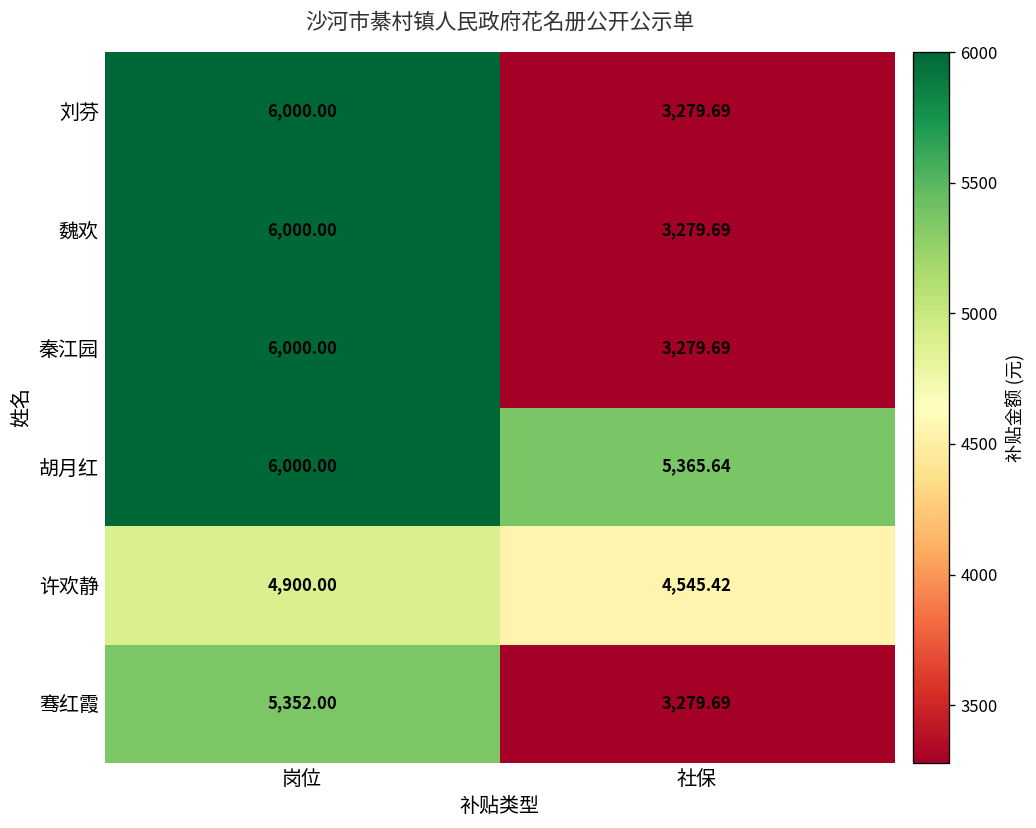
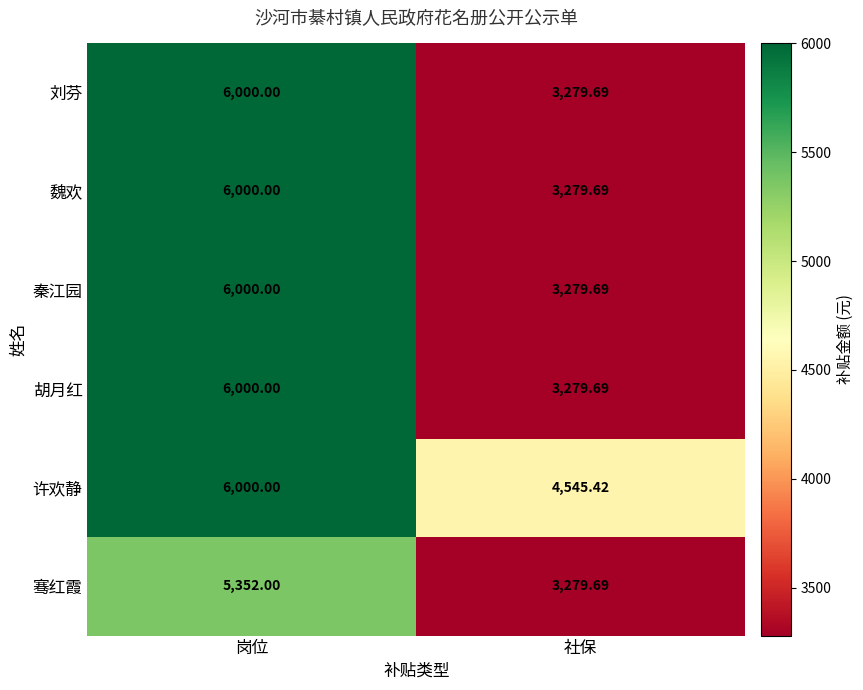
胡月红, 社保: 5,365.64 -> 3,279.69
许欢静, 岗位: 4,900.00 -> 6,000.00
